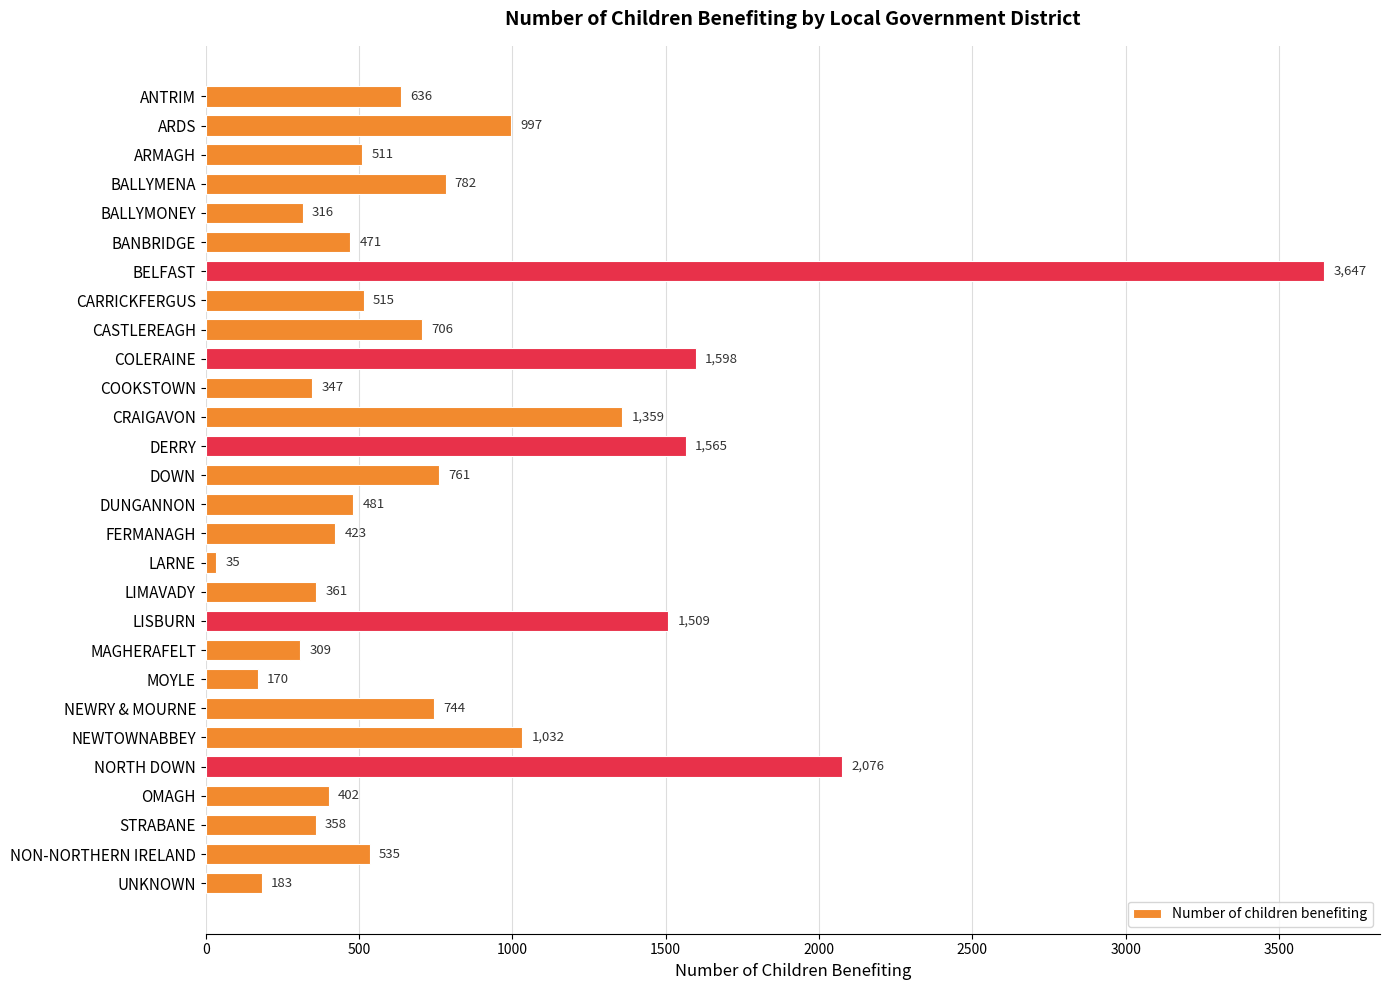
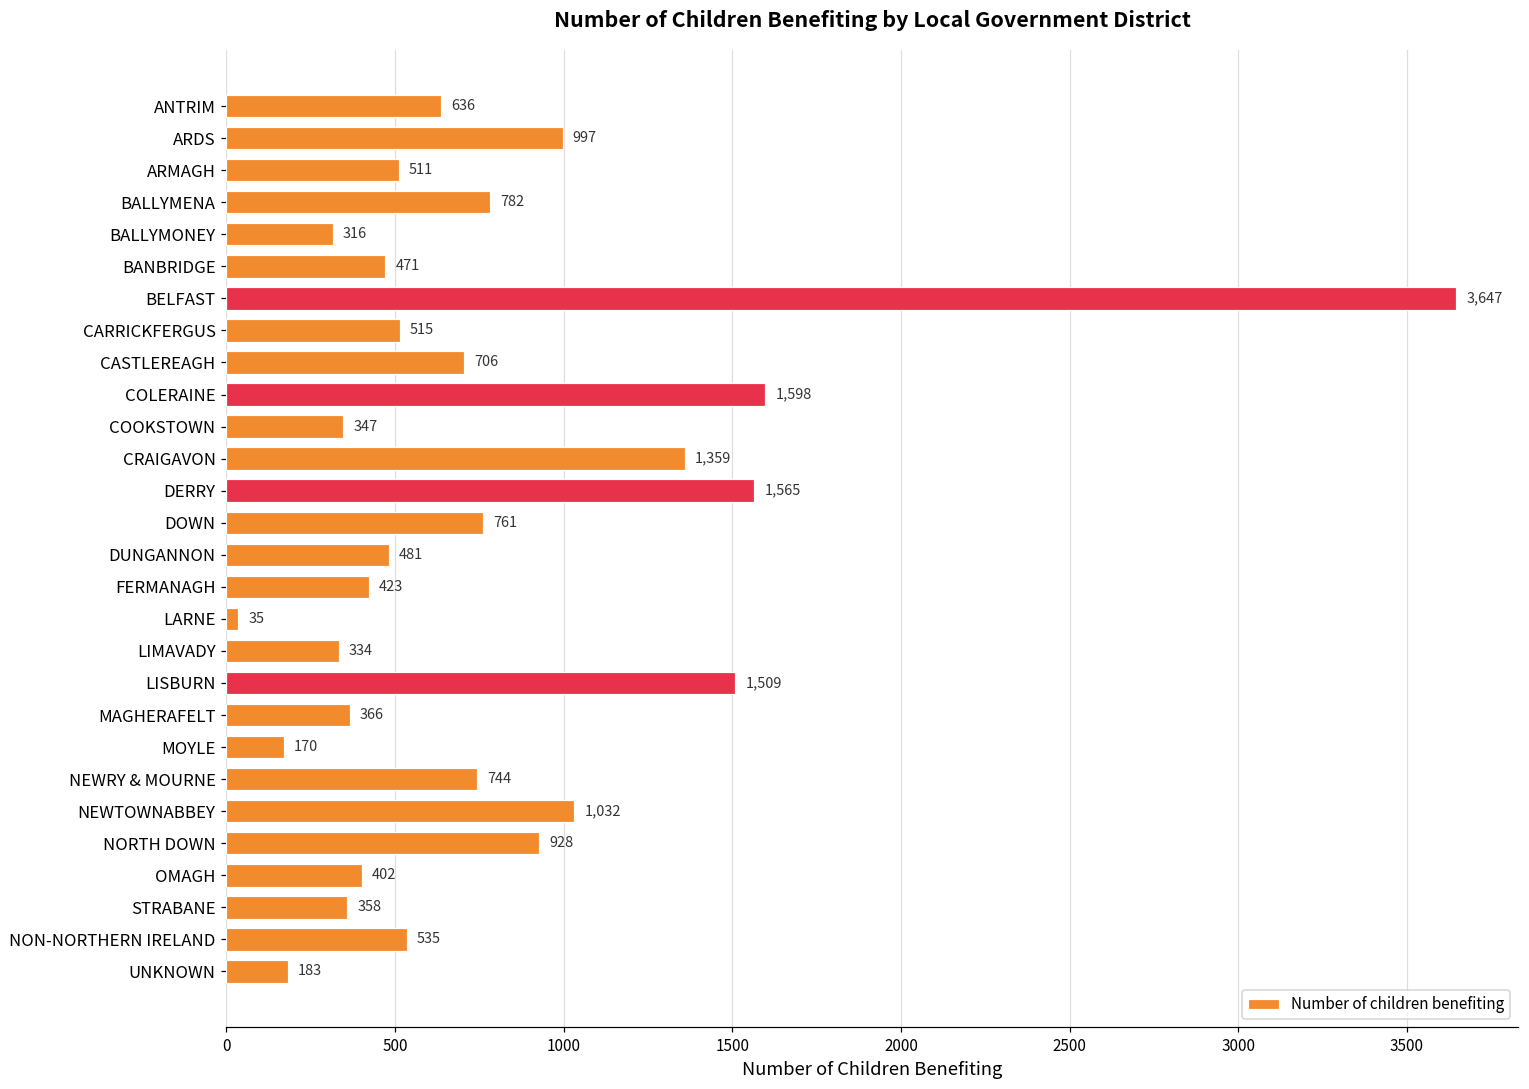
LIMAVADY: 361 -> 334
MAGHERAFELT: 309 -> 366
NORTH DOWN: 2,076 -> 928
